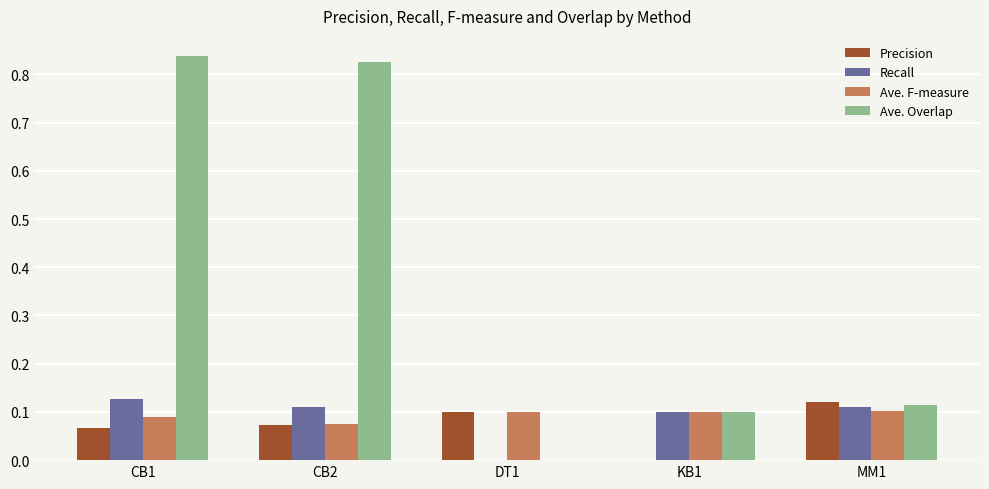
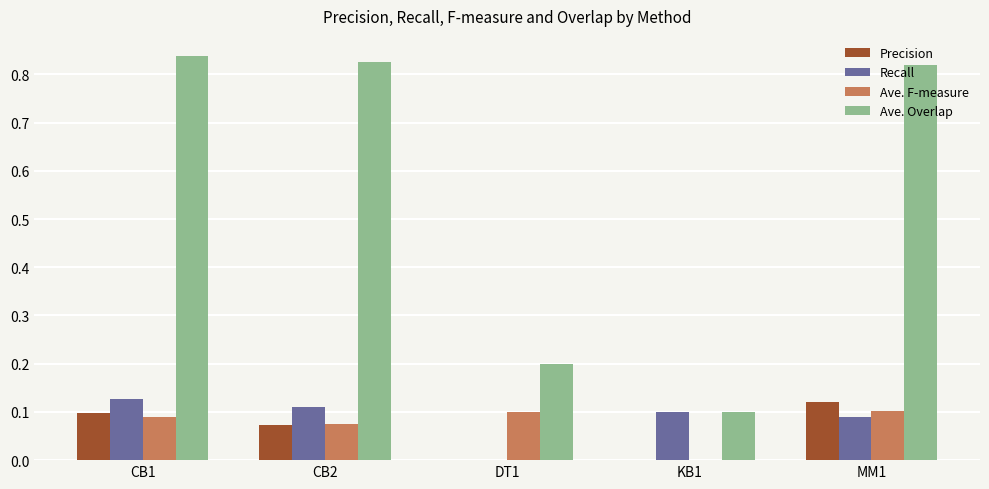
Precision, CB1: 0.07 -> 0.10
Precision, DT1: 0.1 -> 0.0
Ave. Overlap, DT1: 0.0 -> 0.2
Ave. F-measure, KB1: 0.1 -> 0.0
Recall, MM1: 0.11 -> 0.09
Ave. Overlap, MM1: 0.11 -> 0.82
